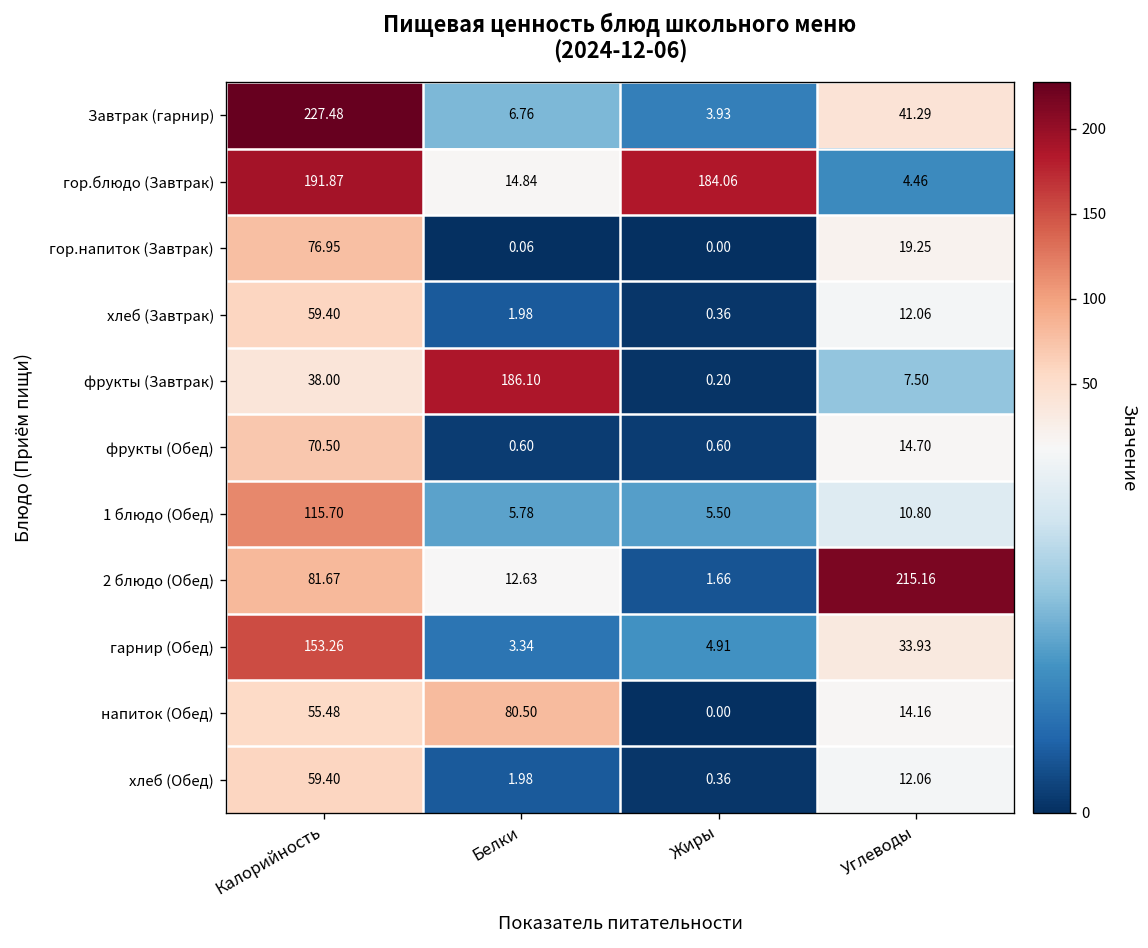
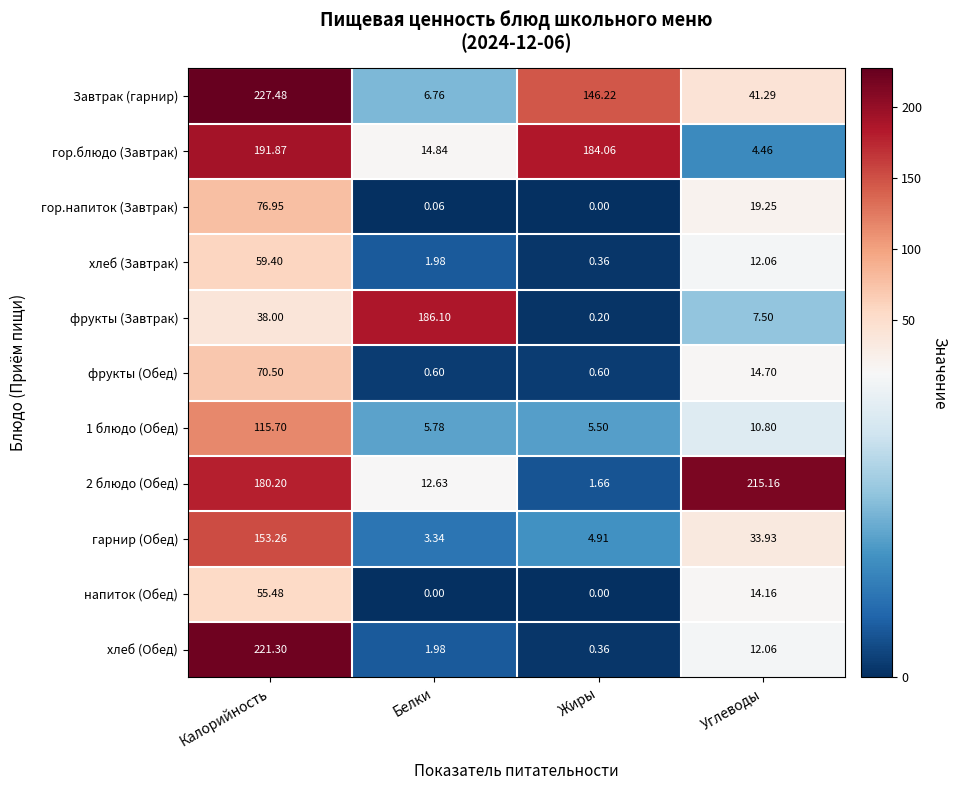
Завтрак (гарнир), Жиры: 3.93 -> 146.22
2 блюдо (Обед), Калорийность: 81.67 -> 180.20
напиток (Обед), Белки: 80.50 -> 0.00
хлеб (Обед), Калорийность: 59.40 -> 221.30
